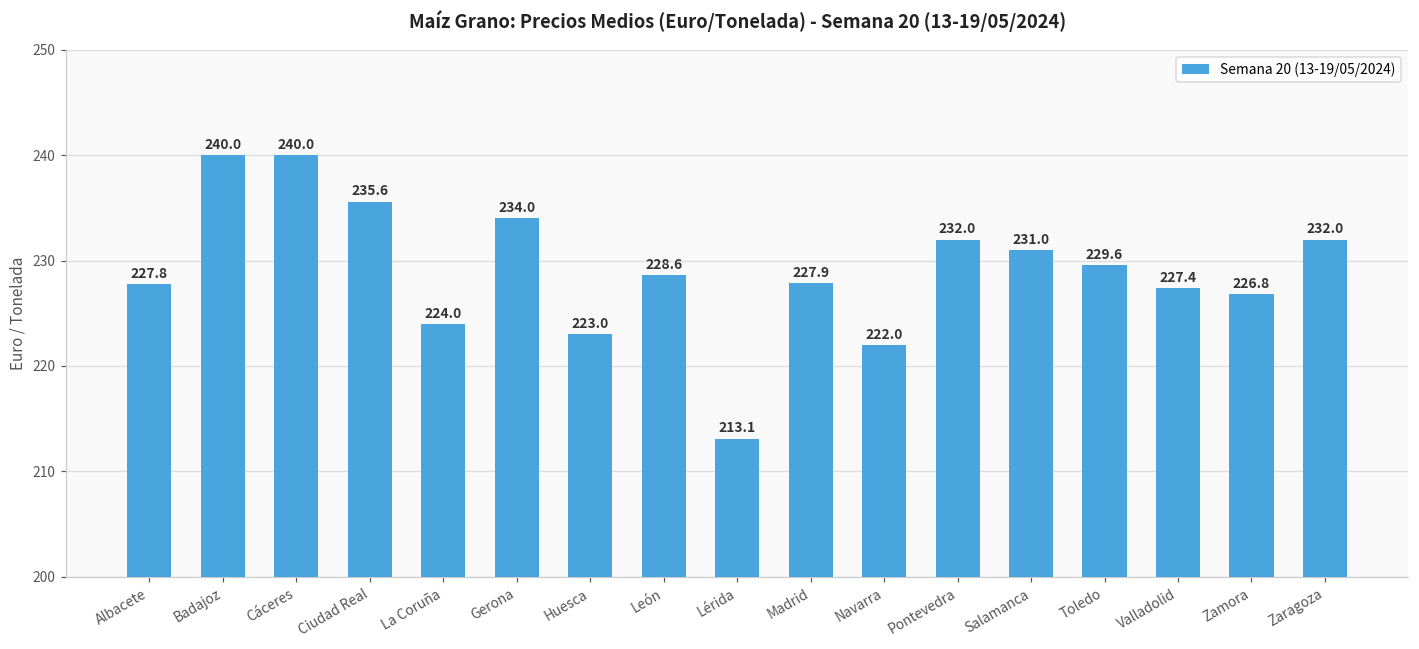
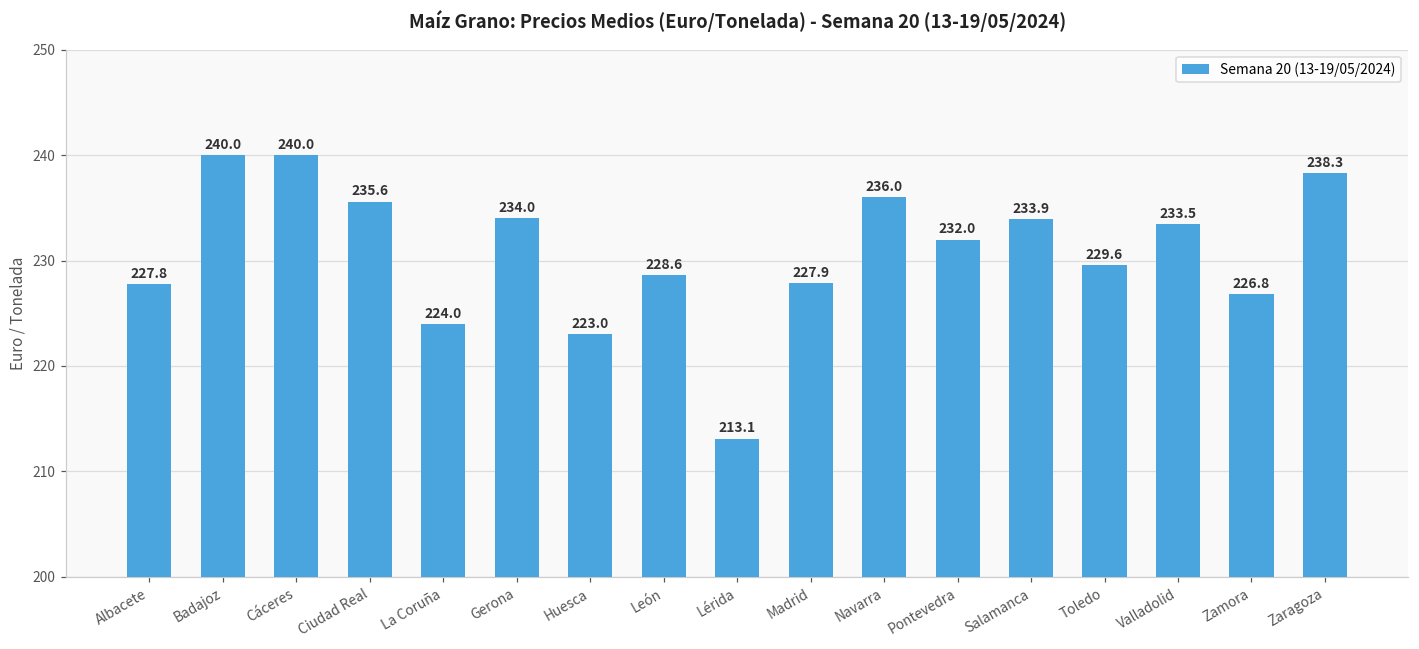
Navarra: 222.0 -> 236.0
Salamanca: 231.0 -> 233.9
Valladolid: 227.4 -> 233.5
Zaragoza: 232.0 -> 238.3
